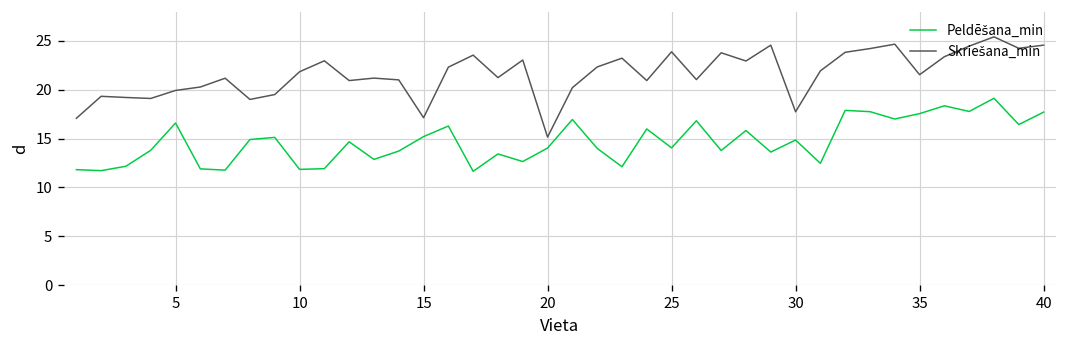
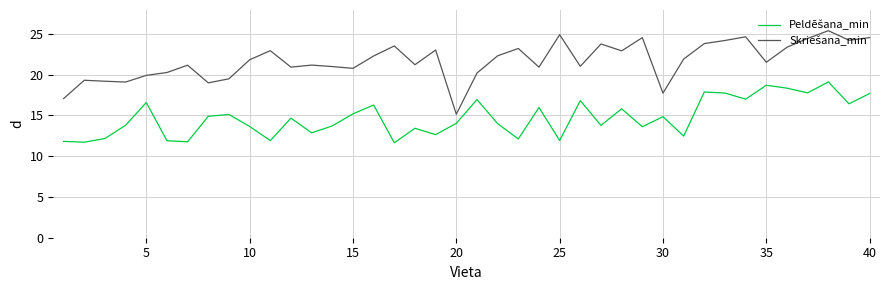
Peldēšana_min, 10: 12 -> 14
Skriešana_min, 15: 17 -> 21
Peldēšana_min, 25: 14 -> 12
Skriešana_min, 25: 24 -> 25
Peldēšana_min, 35: 18 -> 19
